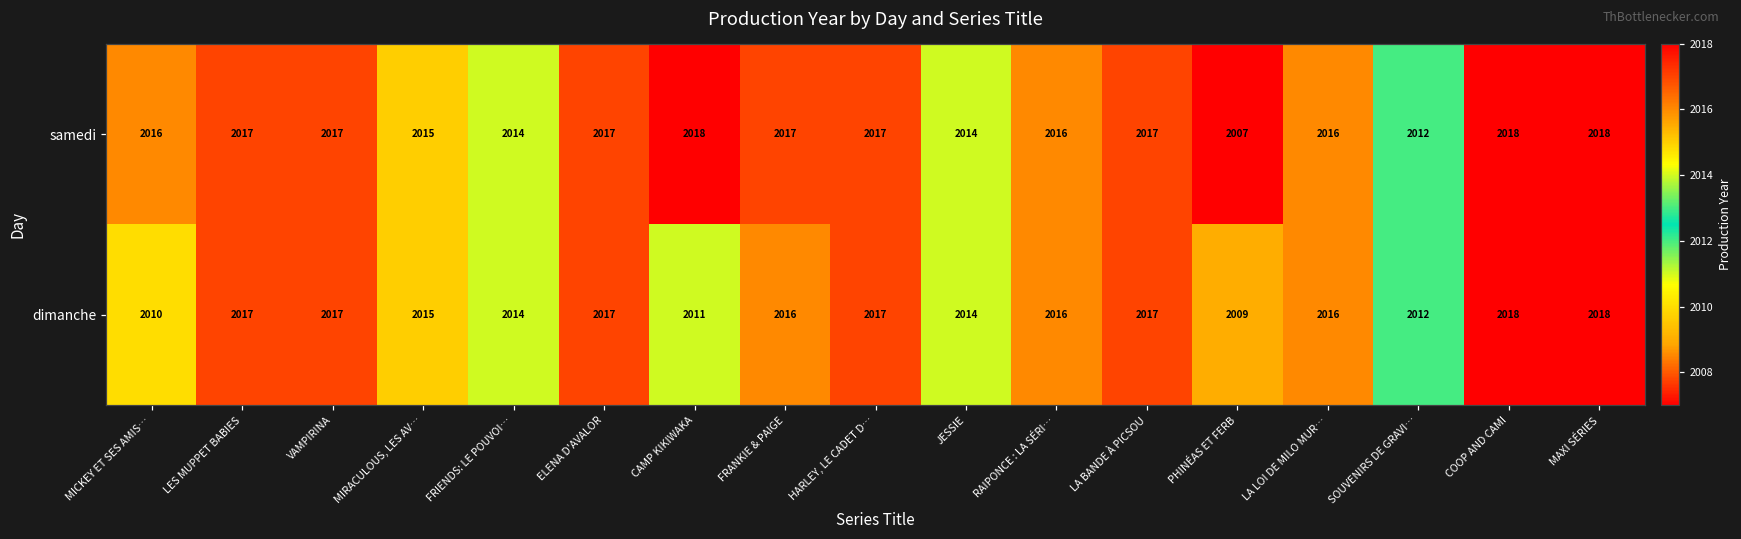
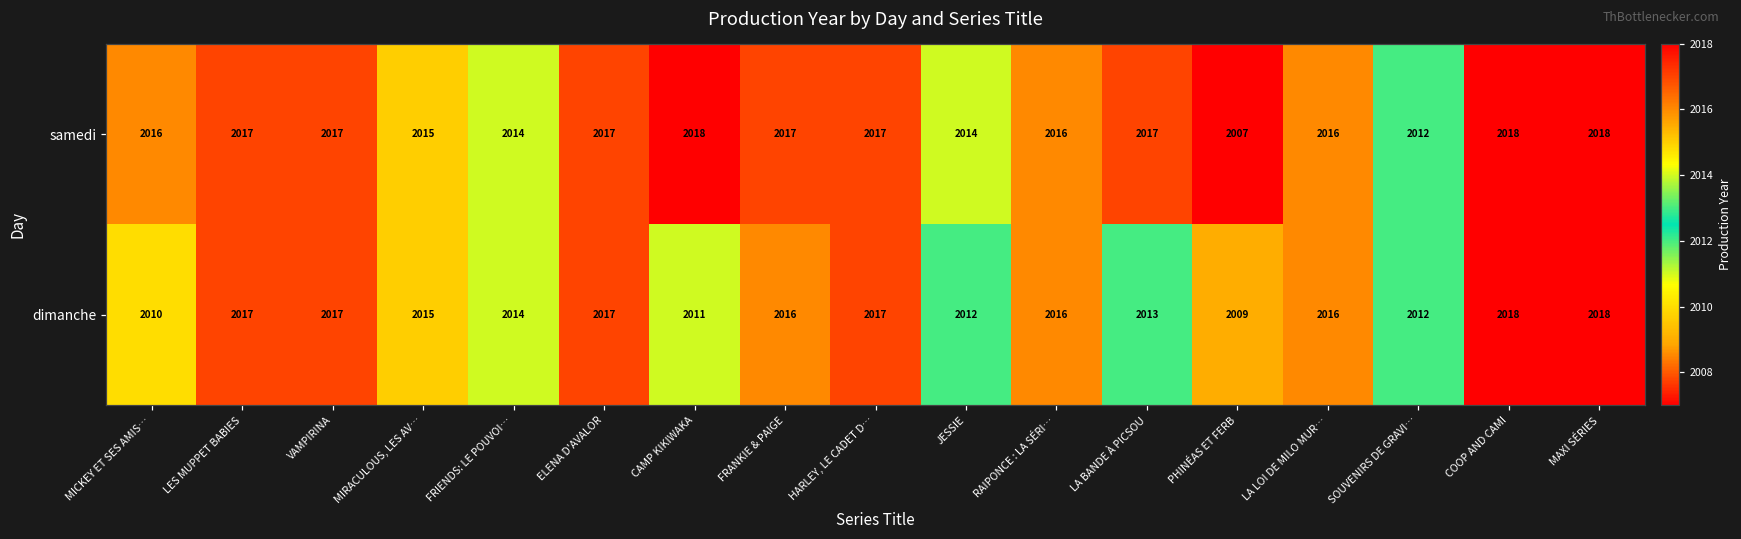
dimanche, JESSIE: 2014 -> 2012
dimanche, LA BANDE À PICSOU: 2017 -> 2013
